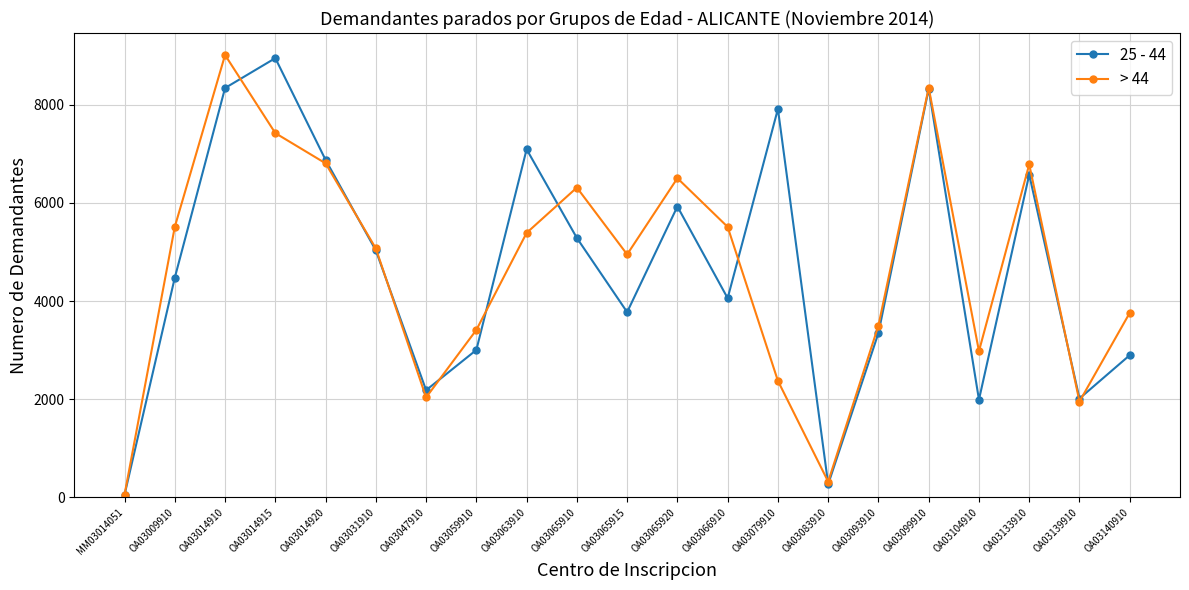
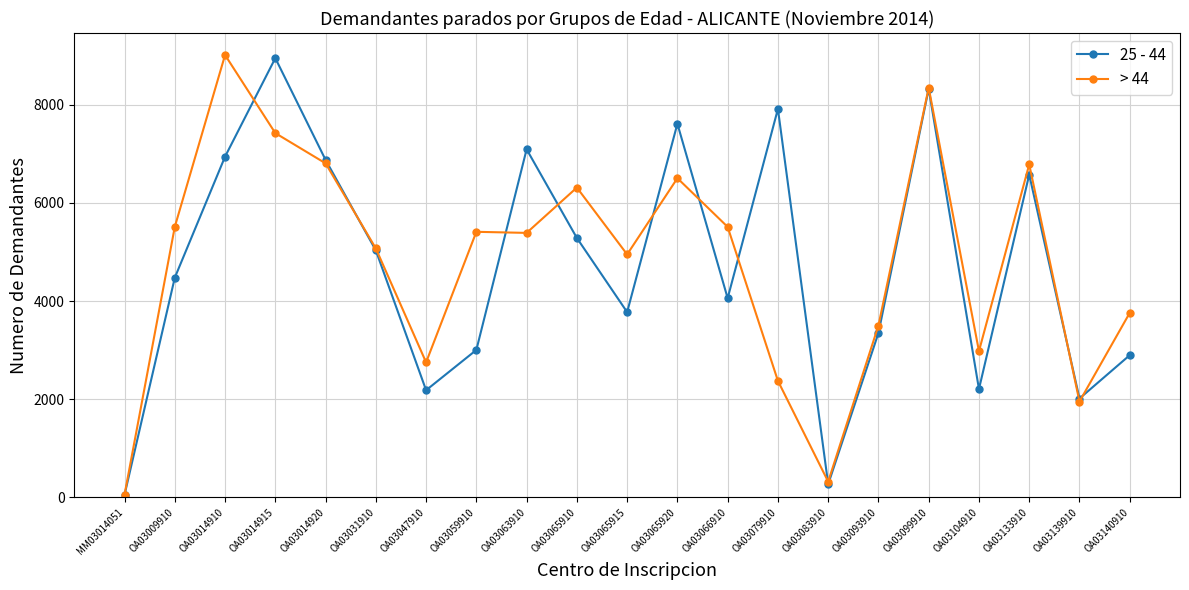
25 - 44, OA03014910: 8300 -> 6900
> 44, OA03047910: 2000 -> 2800
> 44, OA03059910: 3400 -> 5400
25 - 44, OA03065920: 5900 -> 7600
25 - 44, OA03104910: 2000 -> 2200
